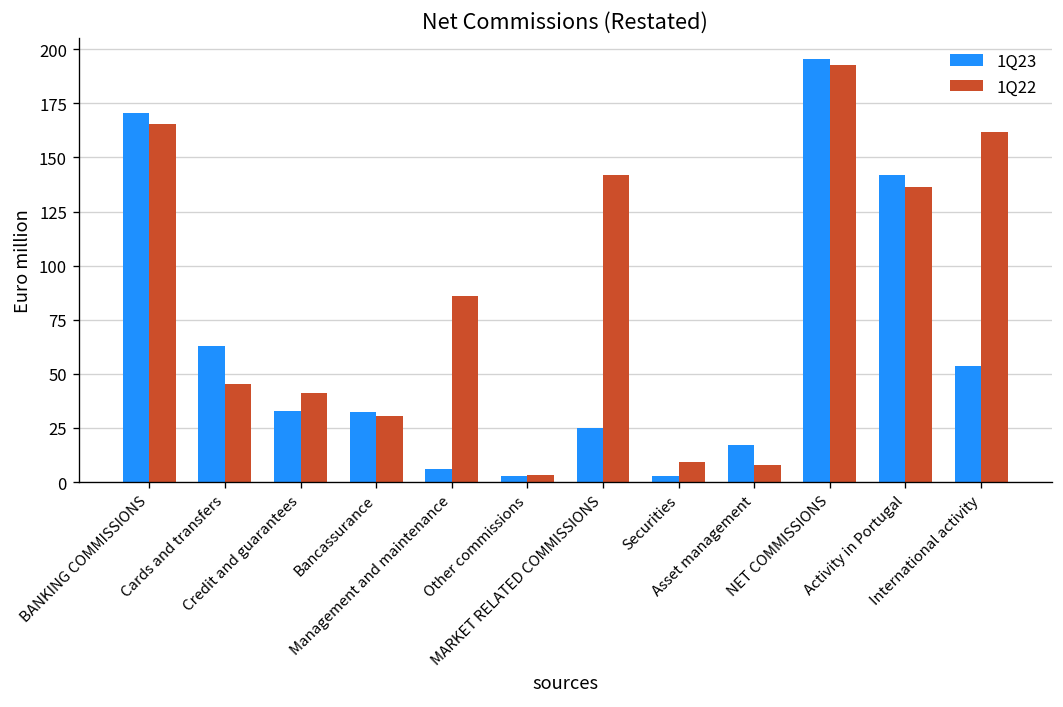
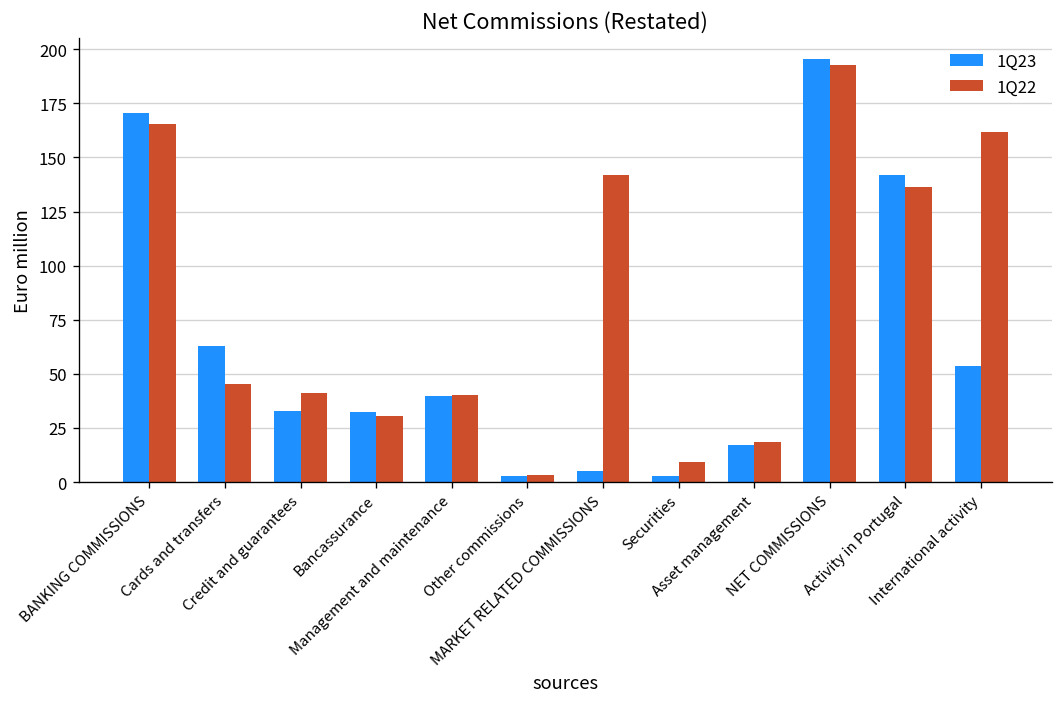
1Q23, Management and maintenance: 6 -> 40
1Q22, Management and maintenance: 86 -> 40
1Q23, MARKET RELATED COMMISSIONS: 25 -> 5
1Q22, Asset management: 8 -> 19
